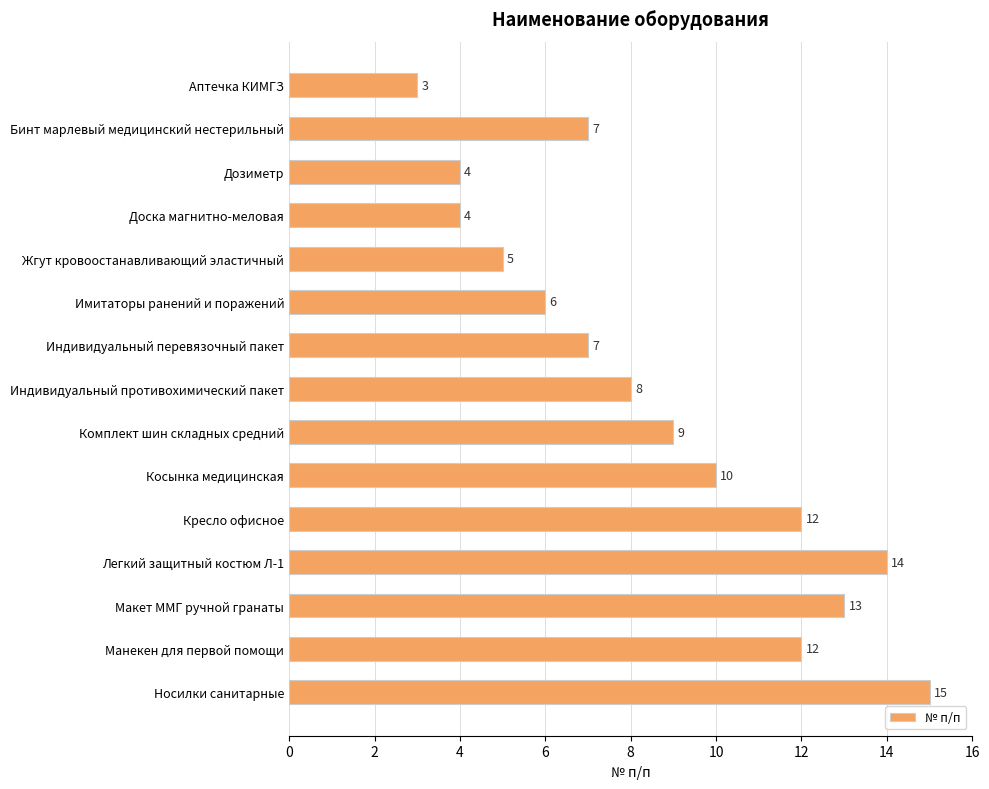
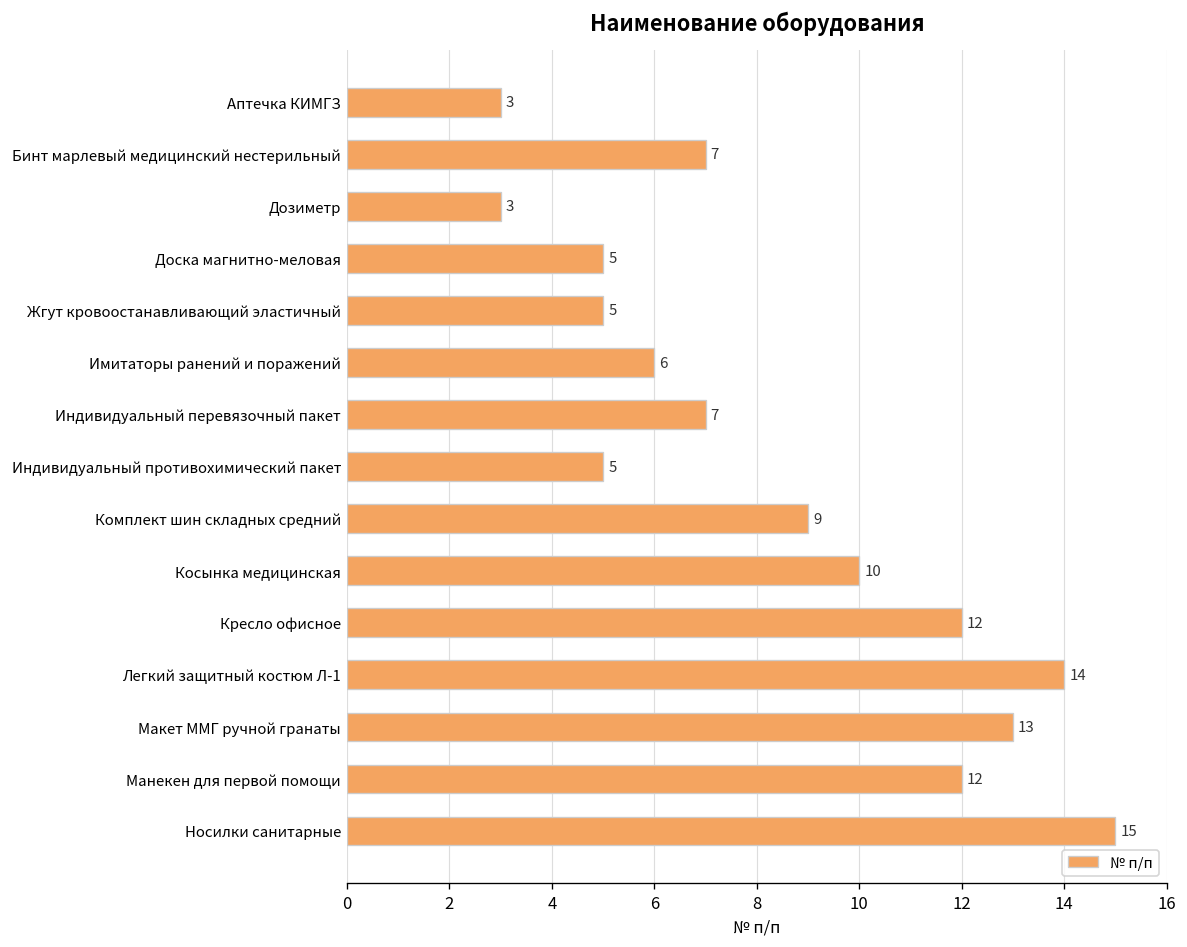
Дозиметр: 4 -> 3
Доска магнитно-меловая: 4 -> 5
Индивидуальный противохимический пакет: 8 -> 5
